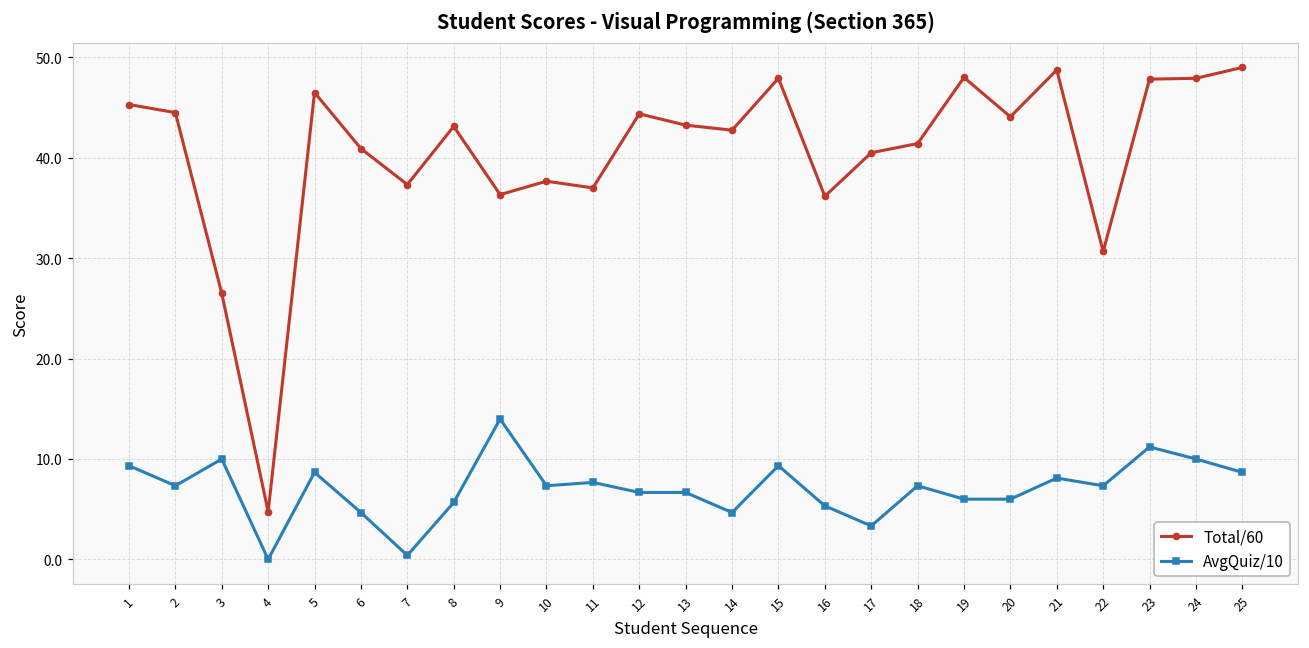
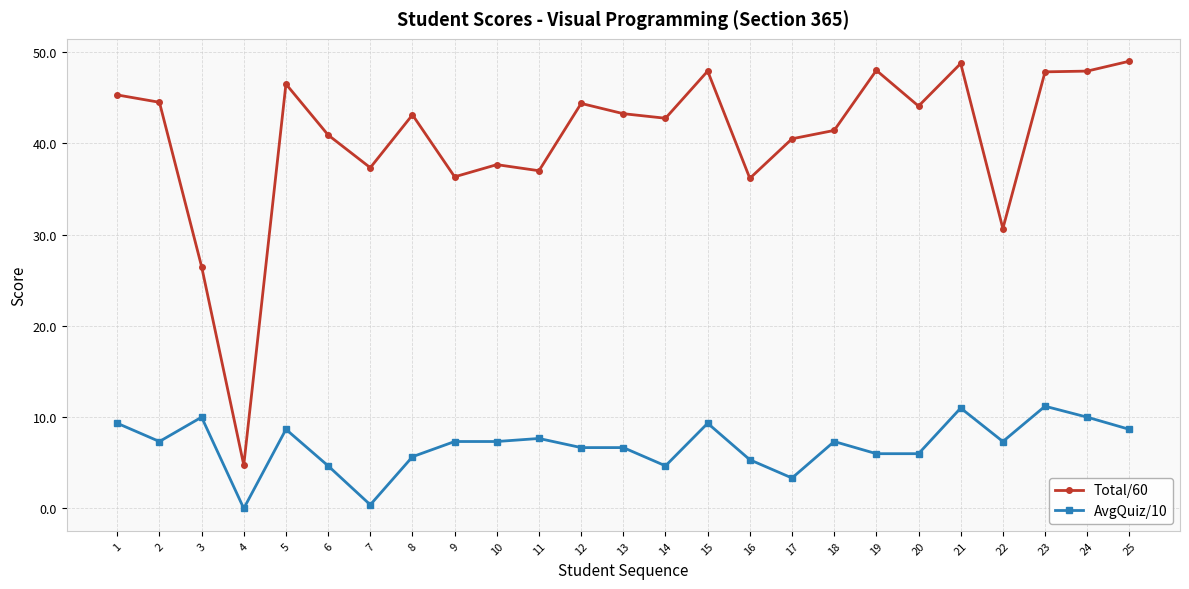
AvgQuiz/10, 9: 14 -> 7
AvgQuiz/10, 21: 8 -> 11
